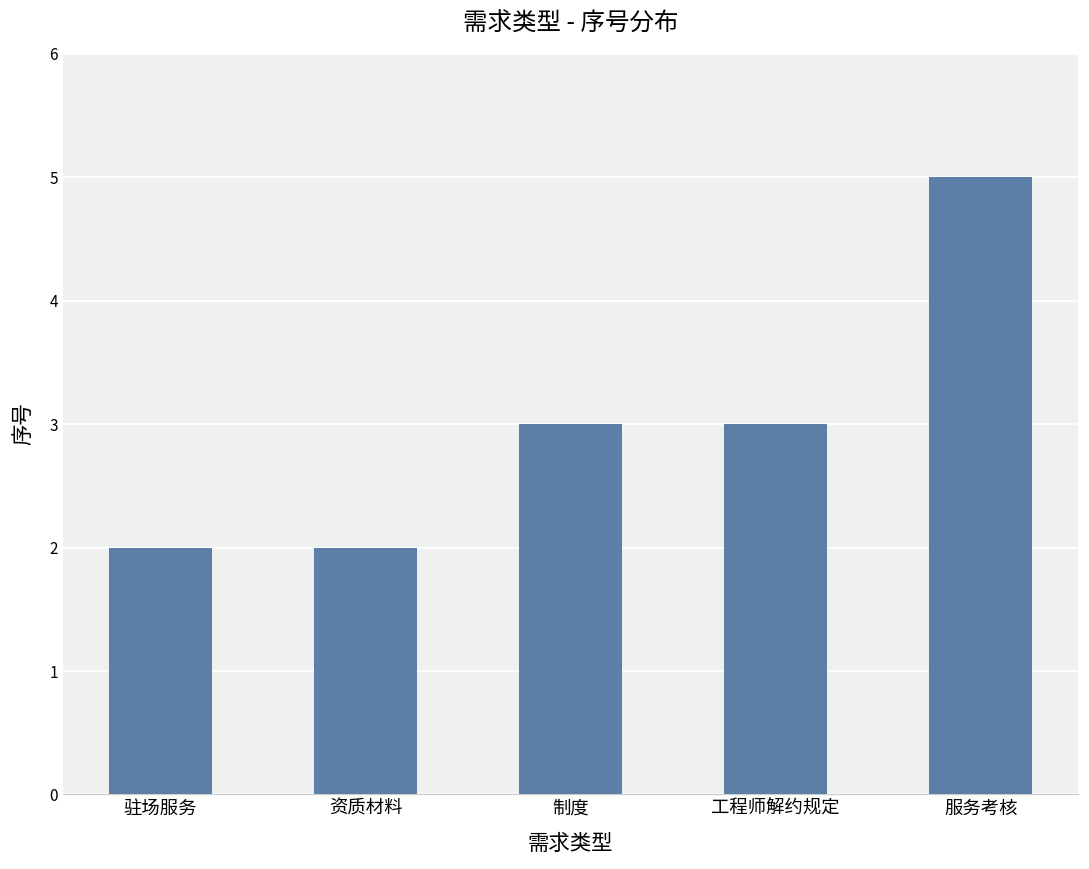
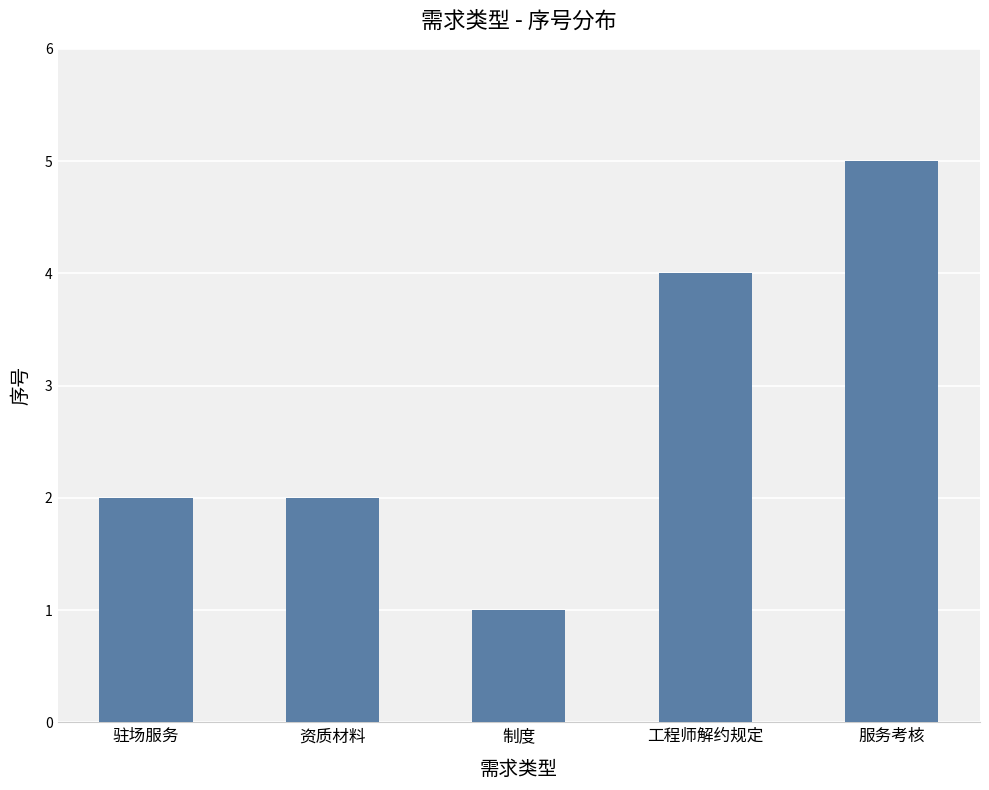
制度: 3 -> 1
工程师解约规定: 3 -> 4
